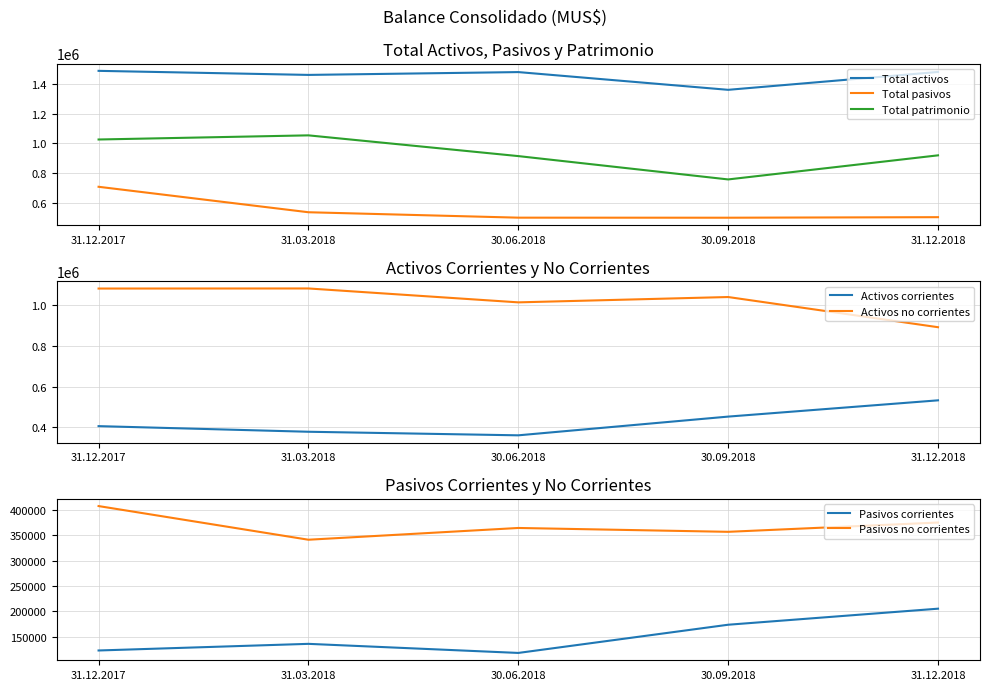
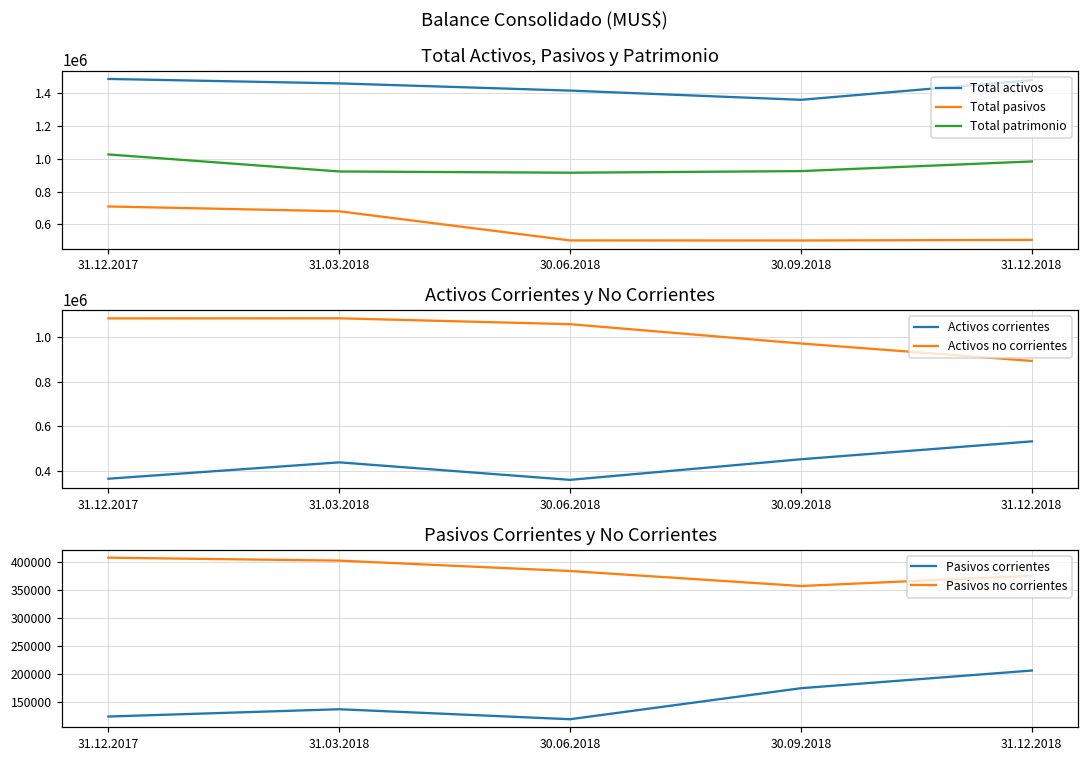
Total Activos, Pasivos y Patrimonio, Total pasivos, 31.03.2018: 540000 -> 680000
Total Activos, Pasivos y Patrimonio, Total patrimonio, 31.03.2018: 1050000 -> 920000
Total Activos, Pasivos y Patrimonio, Total activos, 30.06.2018: 1480000 -> 1420000
Total Activos, Pasivos y Patrimonio, Total patrimonio, 30.09.2018: 760000 -> 930000
Total Activos, Pasivos y Patrimonio, Total patrimonio, 31.12.2018: 920000 -> 980000
Activos Corrientes y No Corrientes, Activos corrientes, 31.12.2017: 400000 -> 360000
Activos Corrientes y No Corrientes, Activos corrientes, 31.03.2018: 380000 -> 440000
Activos Corrientes y No Corrientes, Activos no corrientes, 30.06.2018: 1020000 -> 1060000
Activos Corrientes y No Corrientes, Activos no corrientes, 30.09.2018: 1040000 -> 970000
Pasivos Corrientes y No Corrientes, Pasivos no corrientes, 31.03.2018: 340000 -> 400000
Pasivos Corrientes y No Corrientes, Pasivos no corrientes, 30.06.2018: 360000 -> 380000
